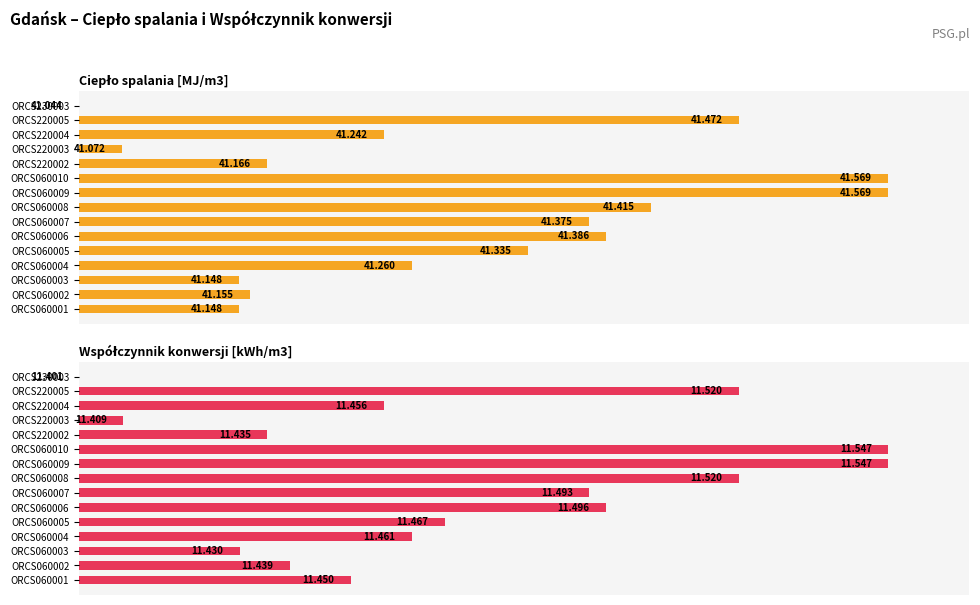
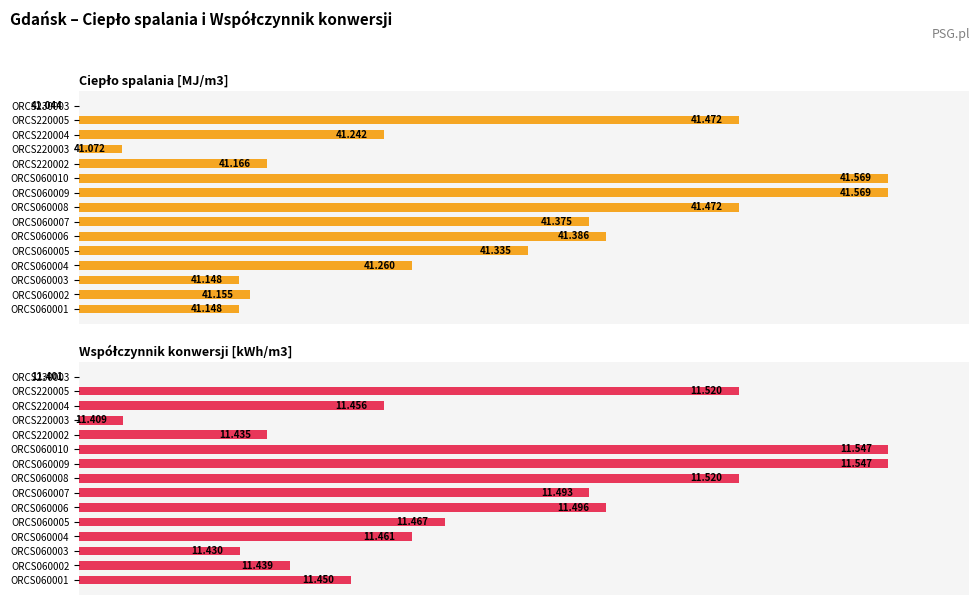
Ciepło spalania [MJ/m3], ORCS060008: 41.415 -> 41.472
